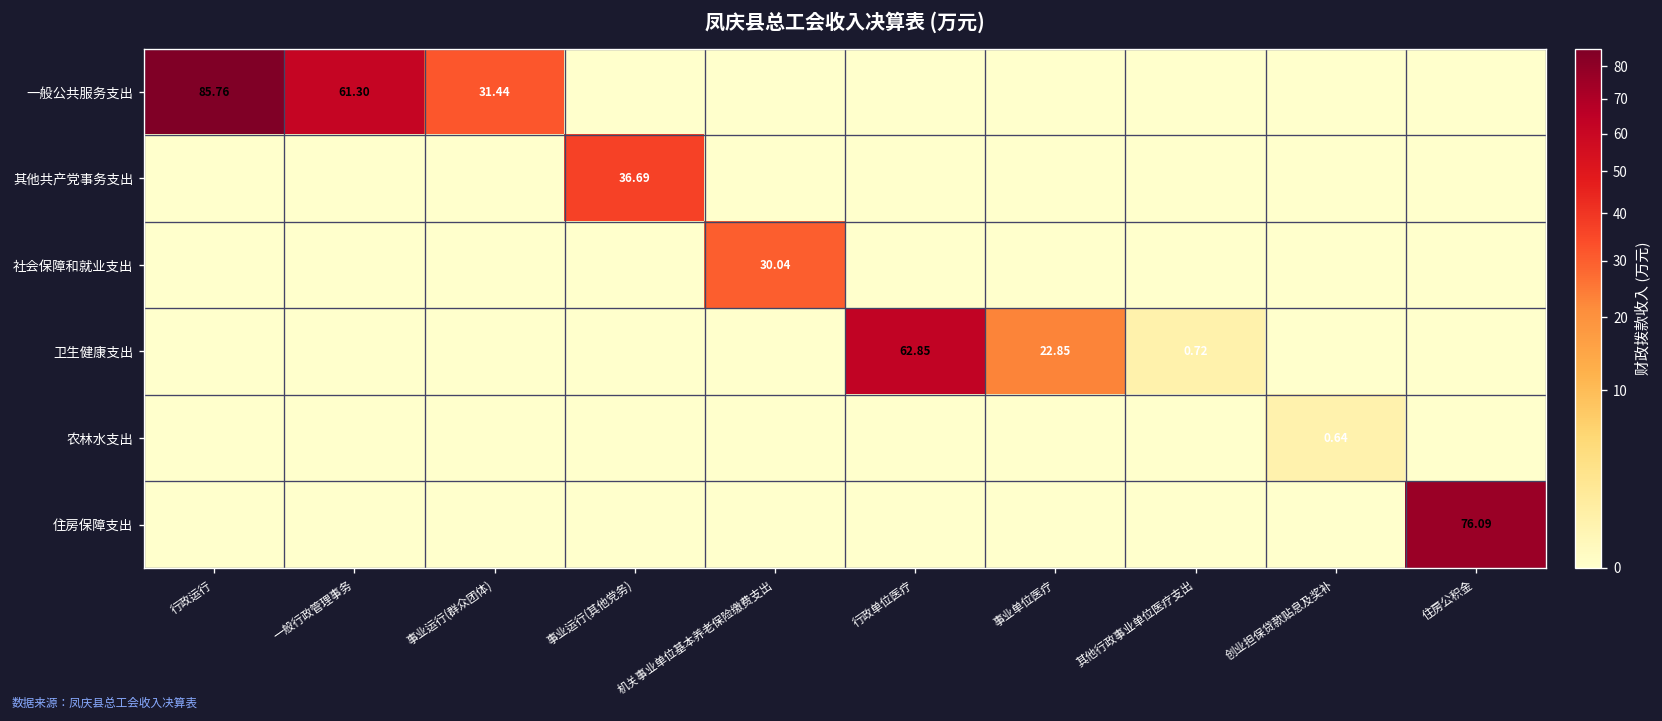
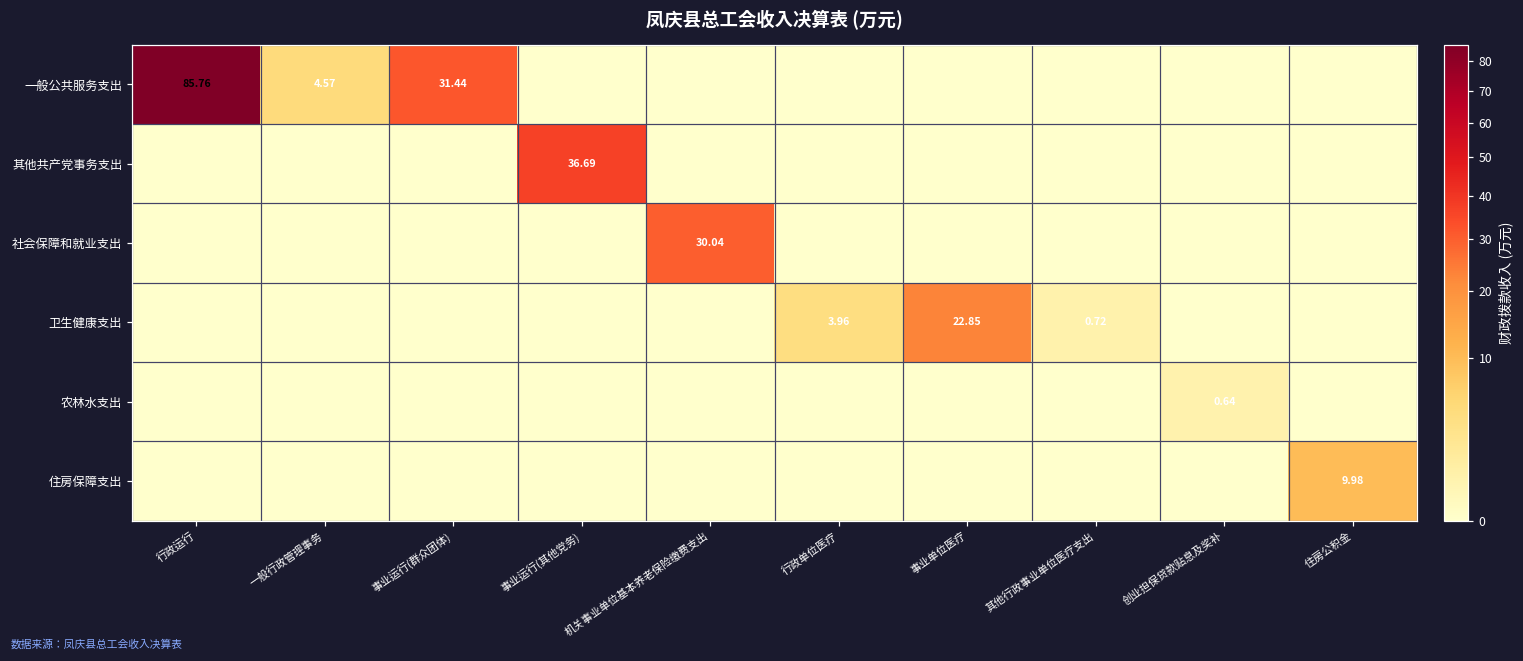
一般公共服务支出, 一般行政管理事务: 61.30 -> 4.57
卫生健康支出, 行政单位医疗: 62.85 -> 3.96
住房保障支出, 住房公积金: 76.09 -> 9.98
